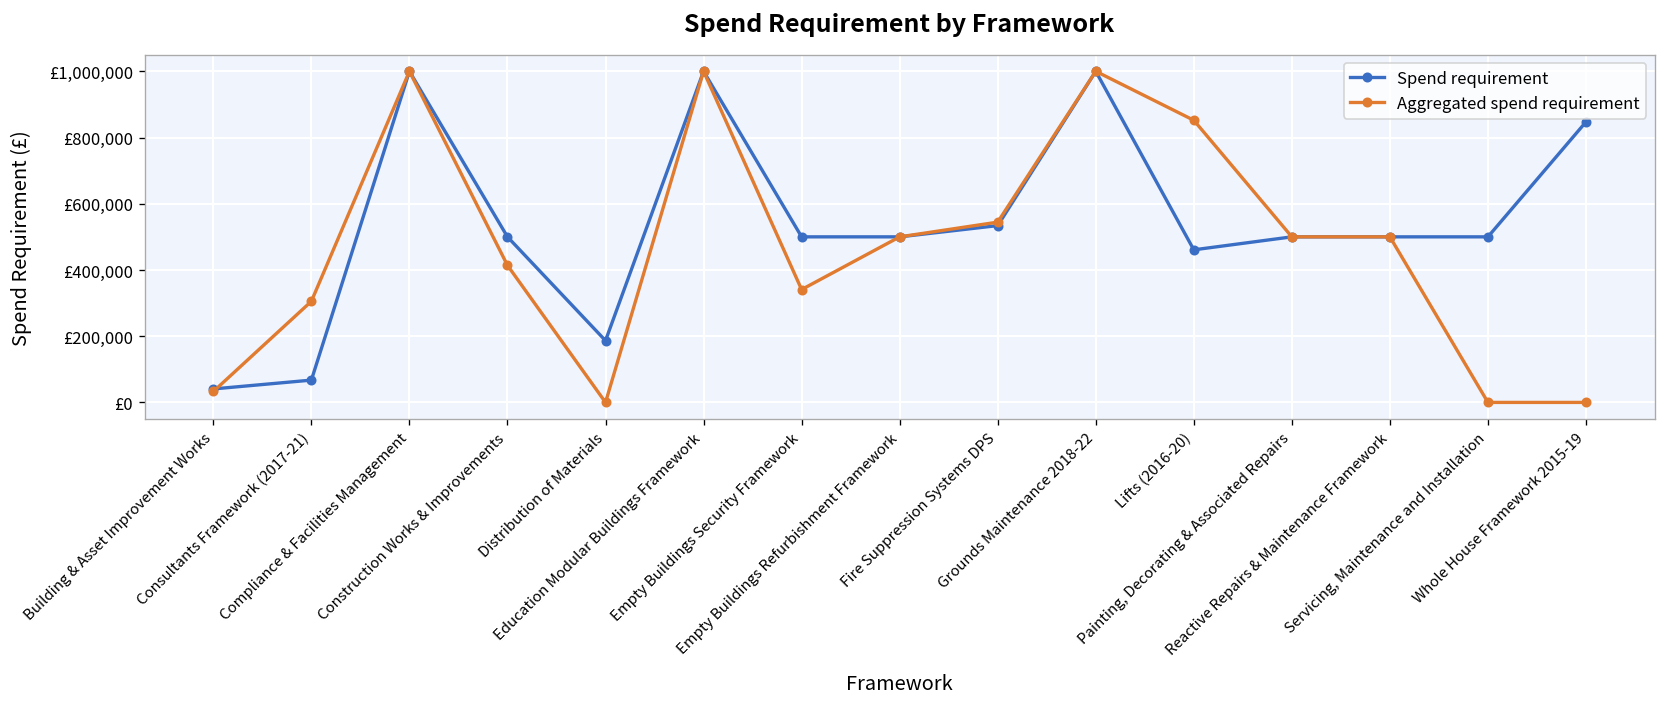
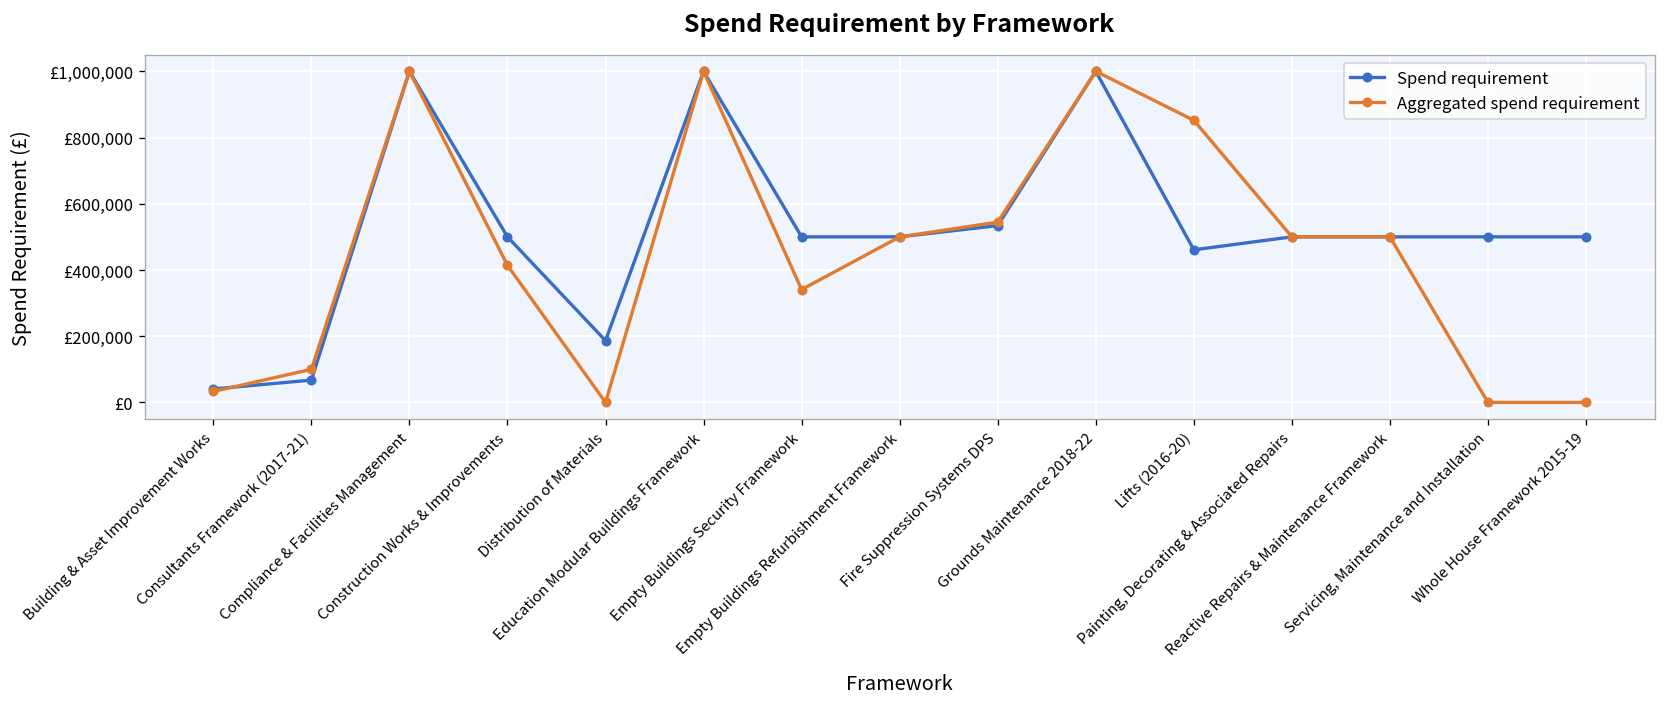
Aggregated spend requirement, Consultants Framework (2017-21): £310,000 -> £100,000
Spend requirement, Whole House Framework 2015-19: £850,000 -> £500,000
